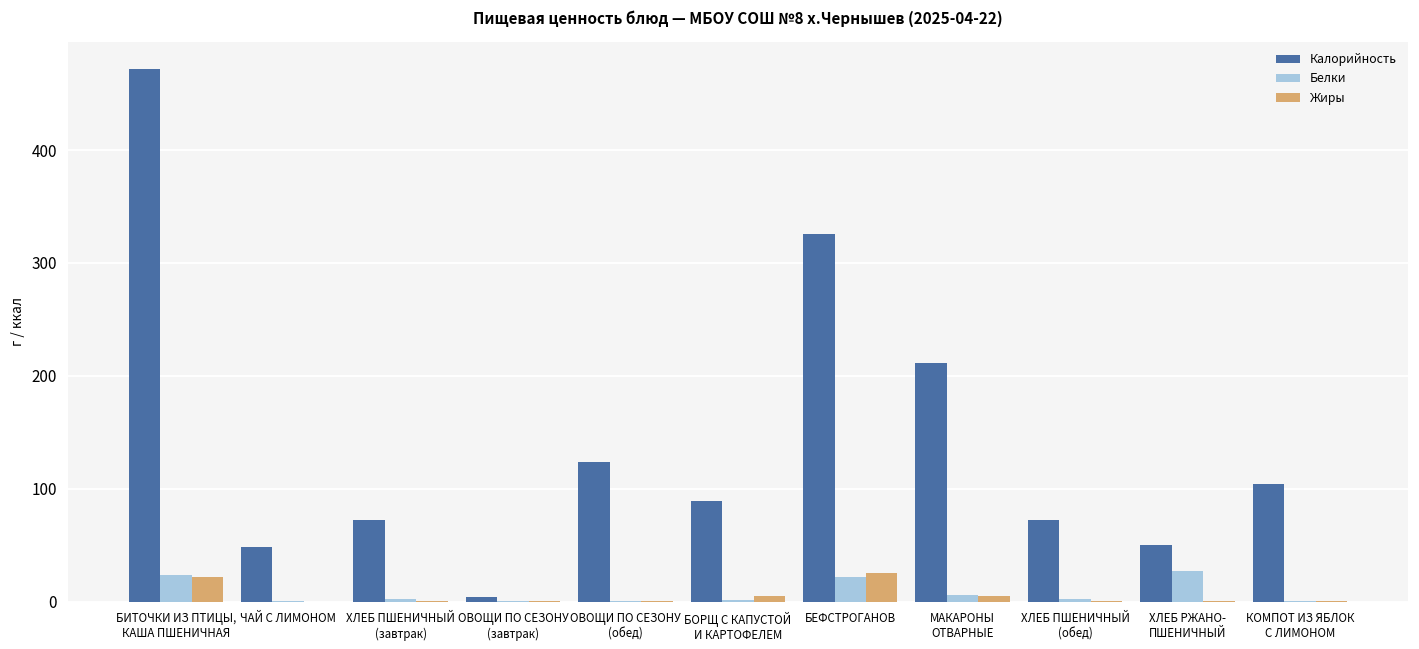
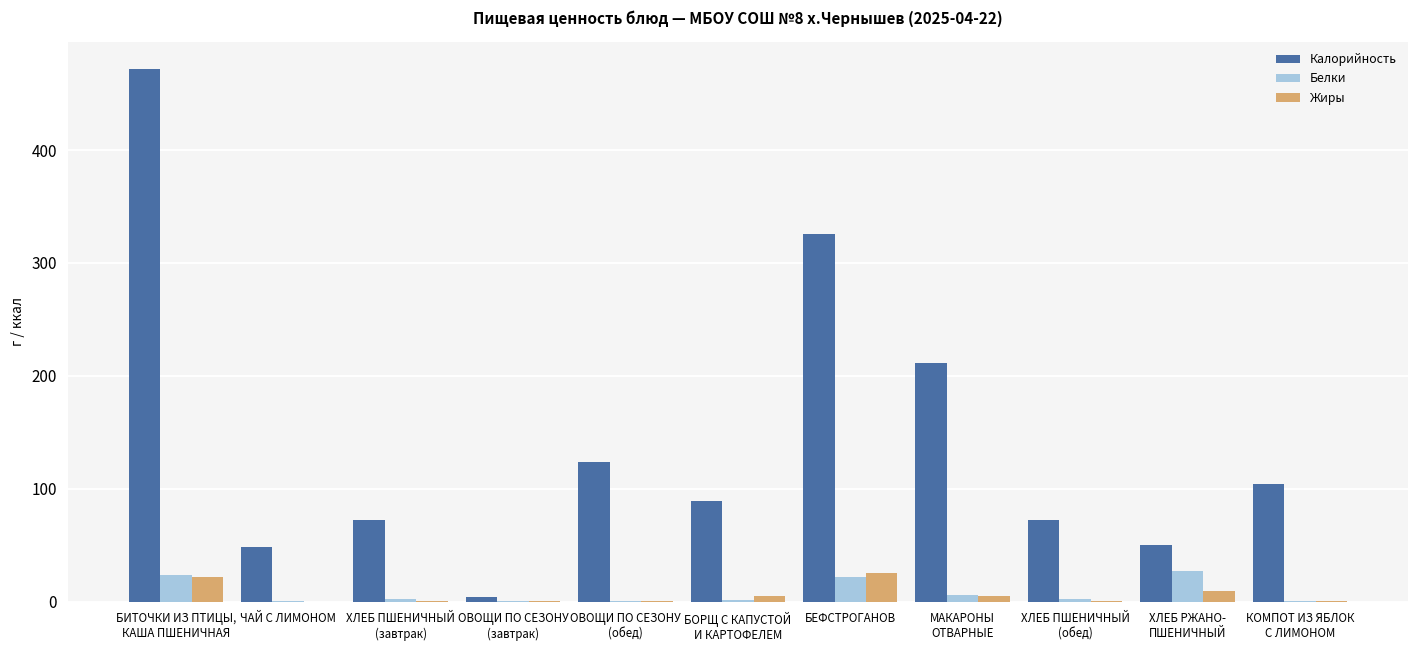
Жиры, ХЛЕБ РЖАНО- ПШЕНИЧНЫЙ: 0 -> 9
